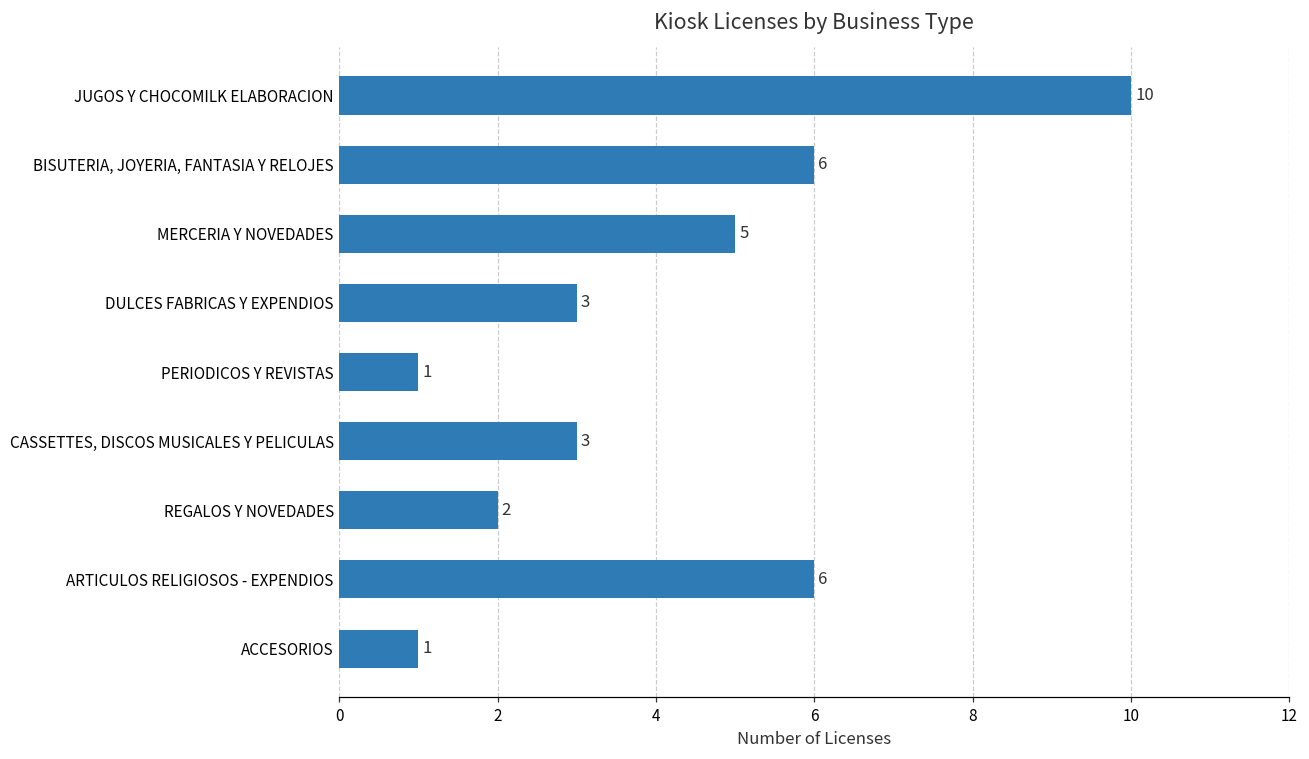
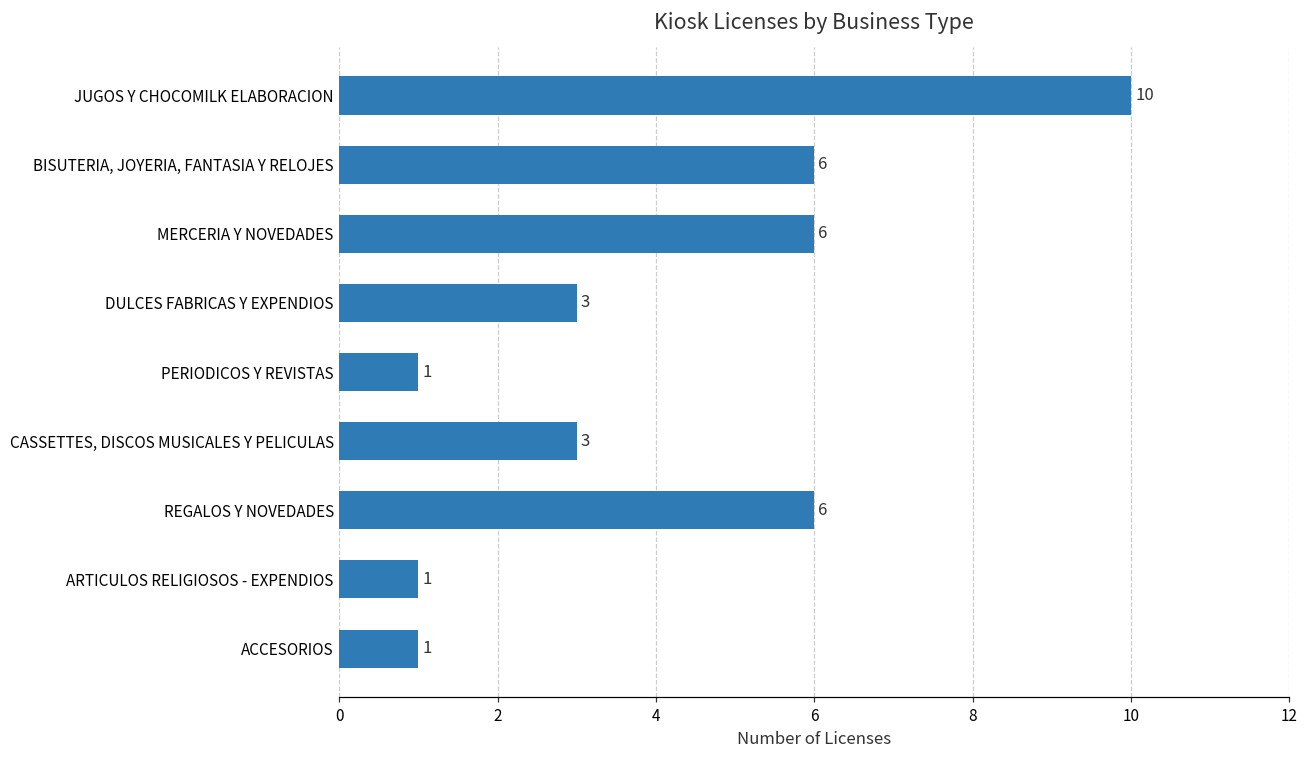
MERCERIA Y NOVEDADES: 5 -> 6
REGALOS Y NOVEDADES: 2 -> 6
ARTICULOS RELIGIOSOS - EXPENDIOS: 6 -> 1
